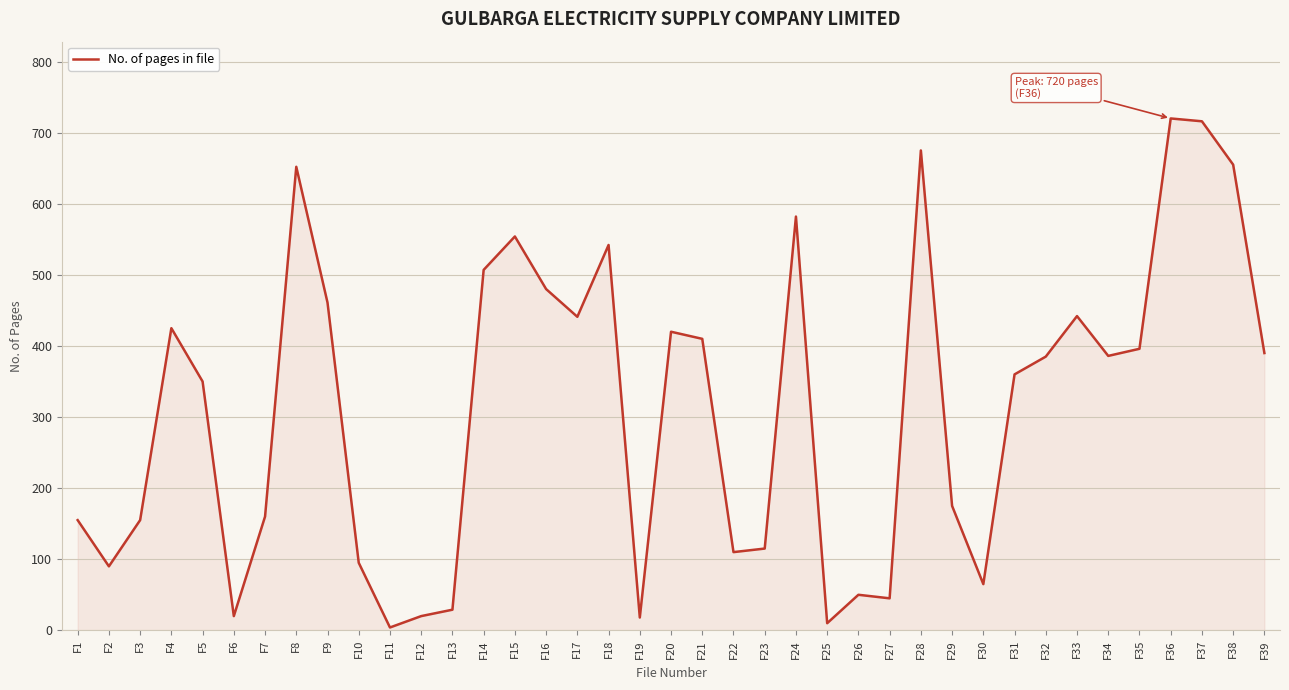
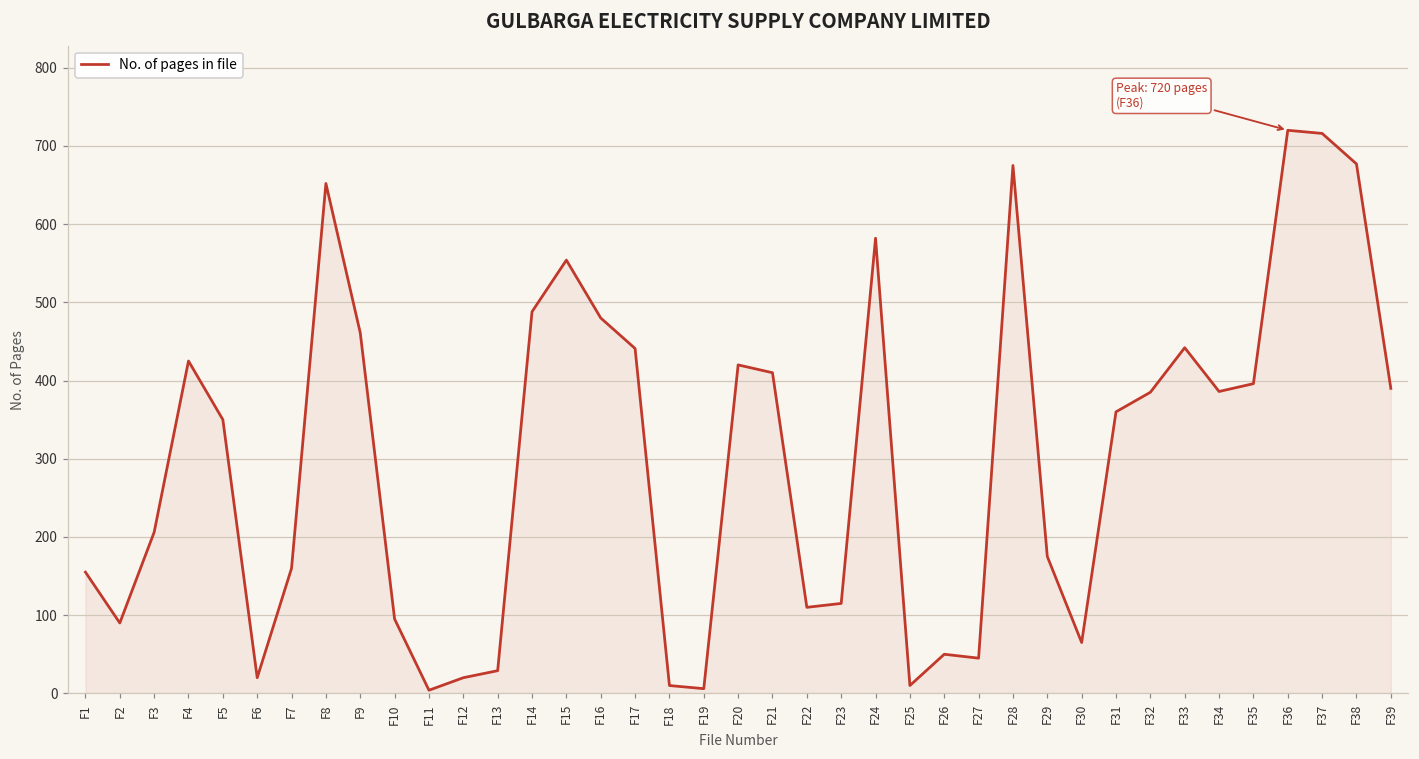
F3: 160 -> 210
F14: 510 -> 490
F18: 540 -> 10
F19: 20 -> 10
F38: 660 -> 680
